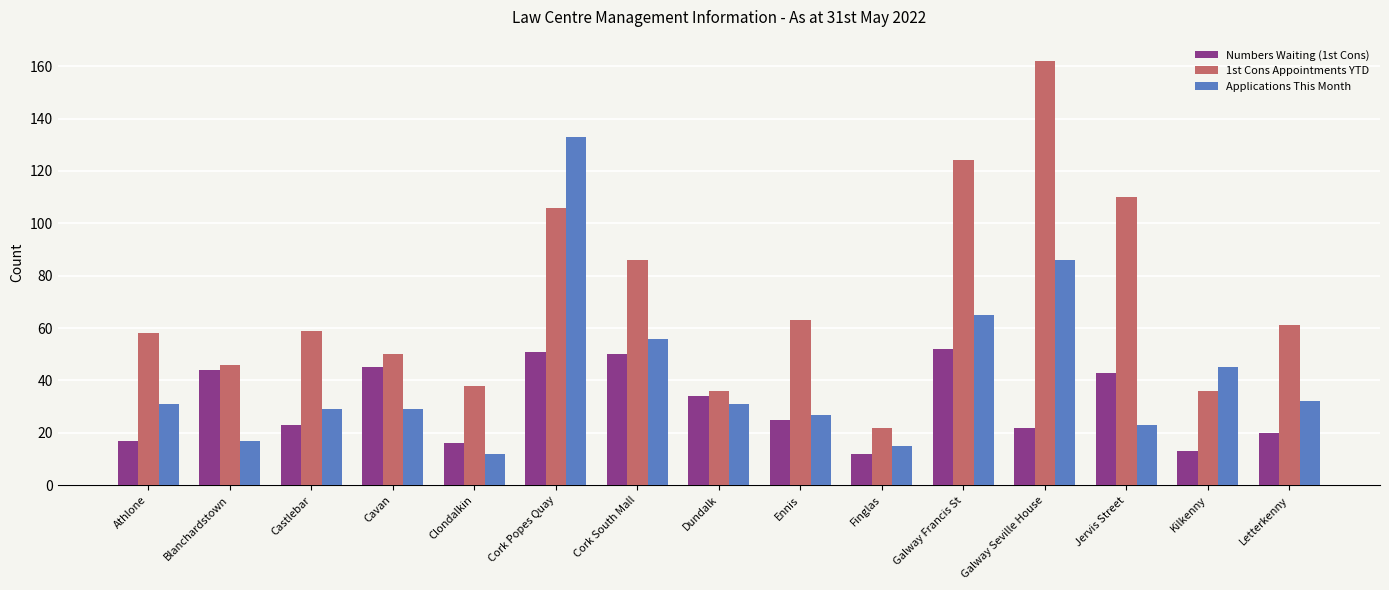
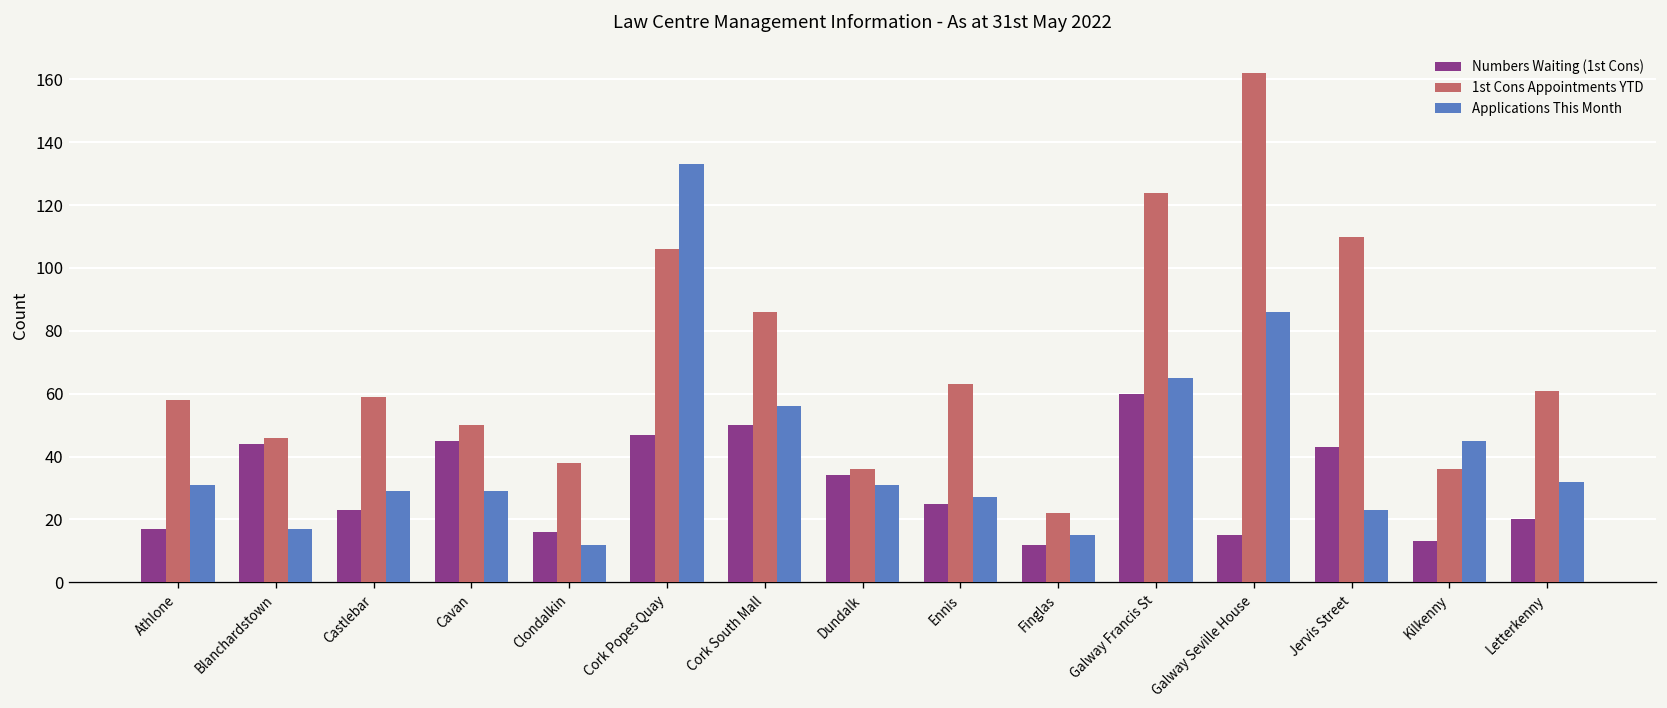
Numbers Waiting (1st Cons), Cork Popes Quay: 51 -> 47
Numbers Waiting (1st Cons), Galway Francis St: 52 -> 60
Numbers Waiting (1st Cons), Galway Seville House: 22 -> 15
